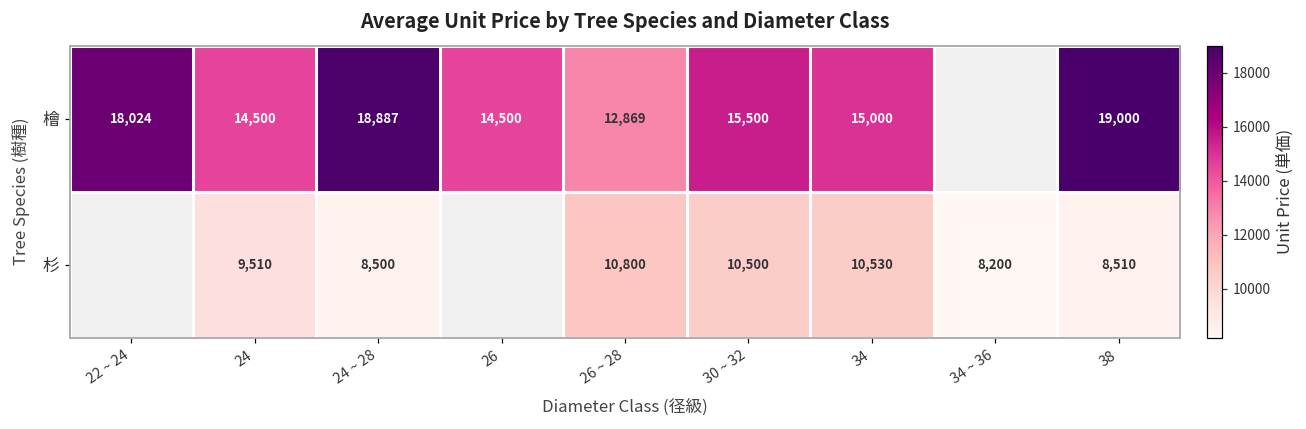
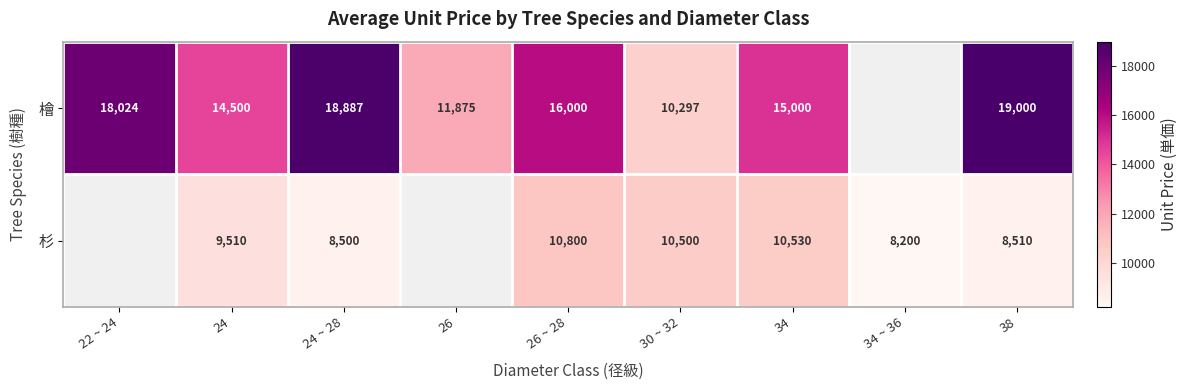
檜, 26: 14,500 -> 11,875
檜, 26 ~ 28: 12,869 -> 16,000
檜, 30 ~ 32: 15,500 -> 10,297
